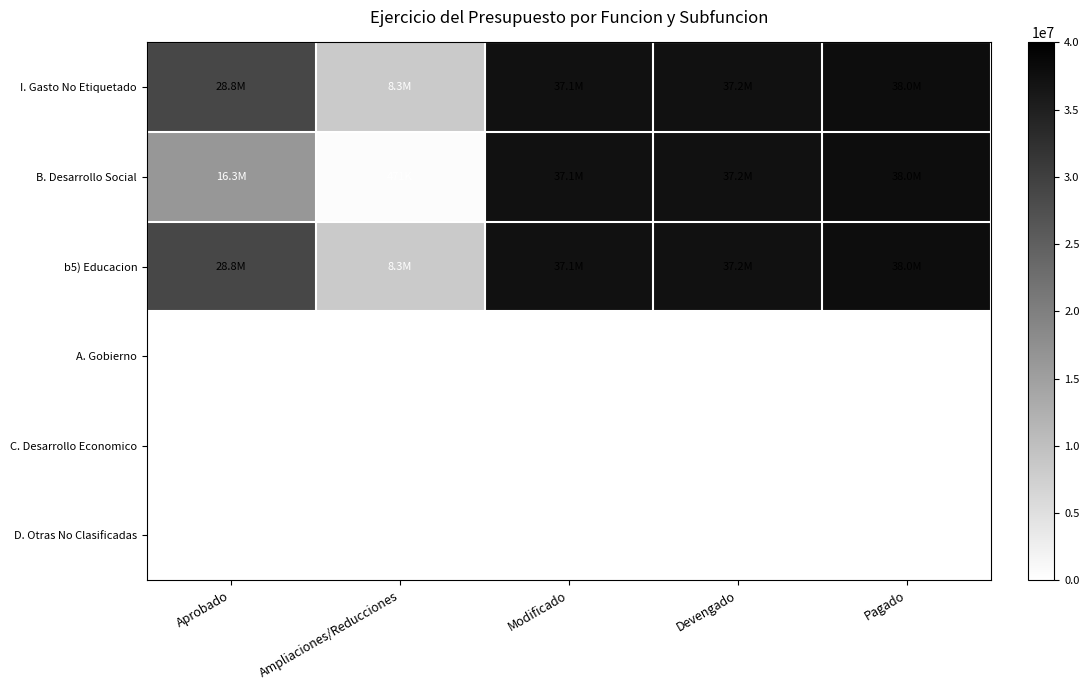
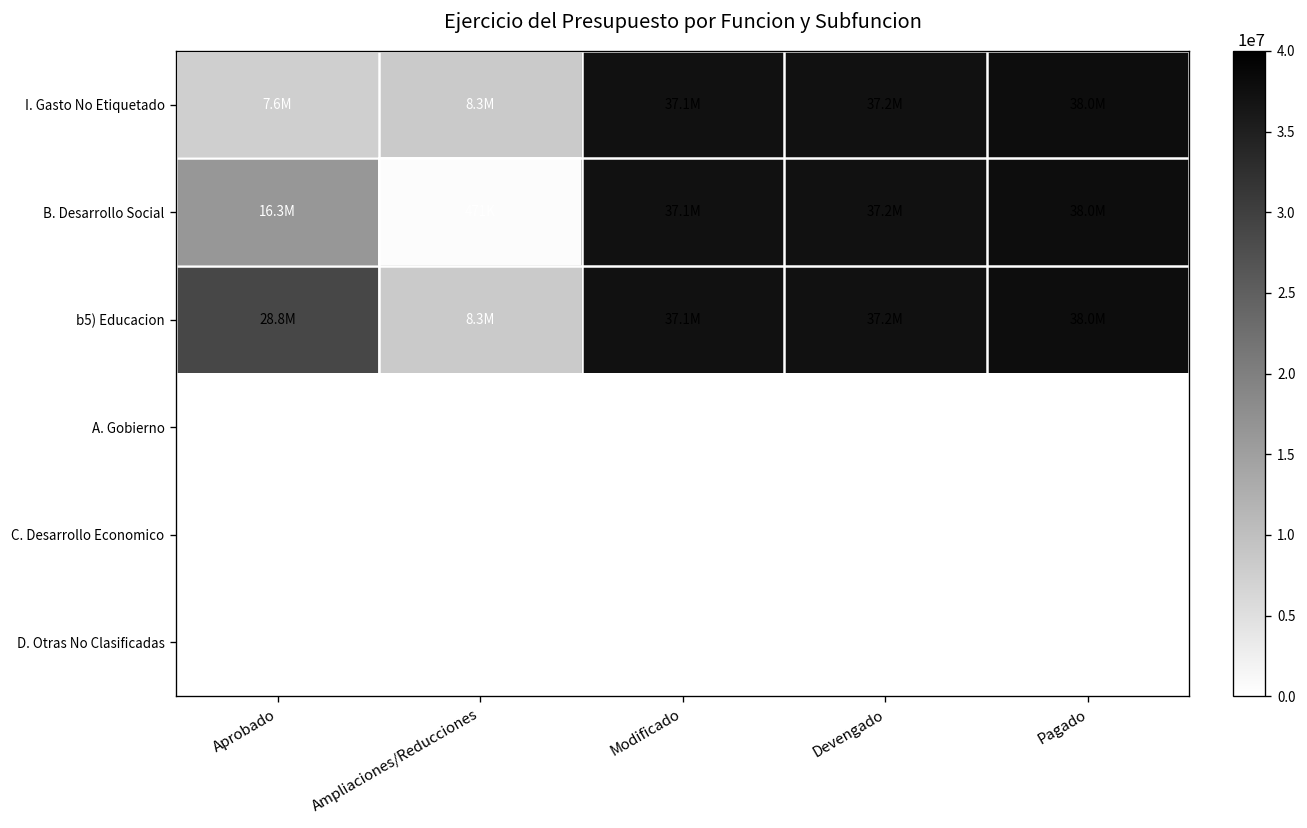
I. Gasto No Etiquetado, Aprobado: 28.8M -> 7.6M
